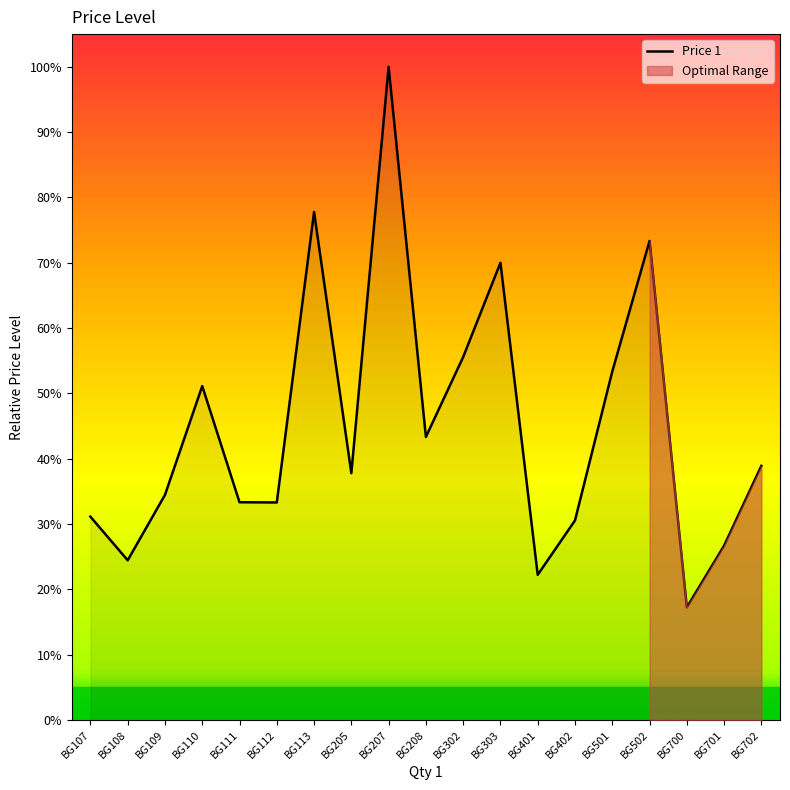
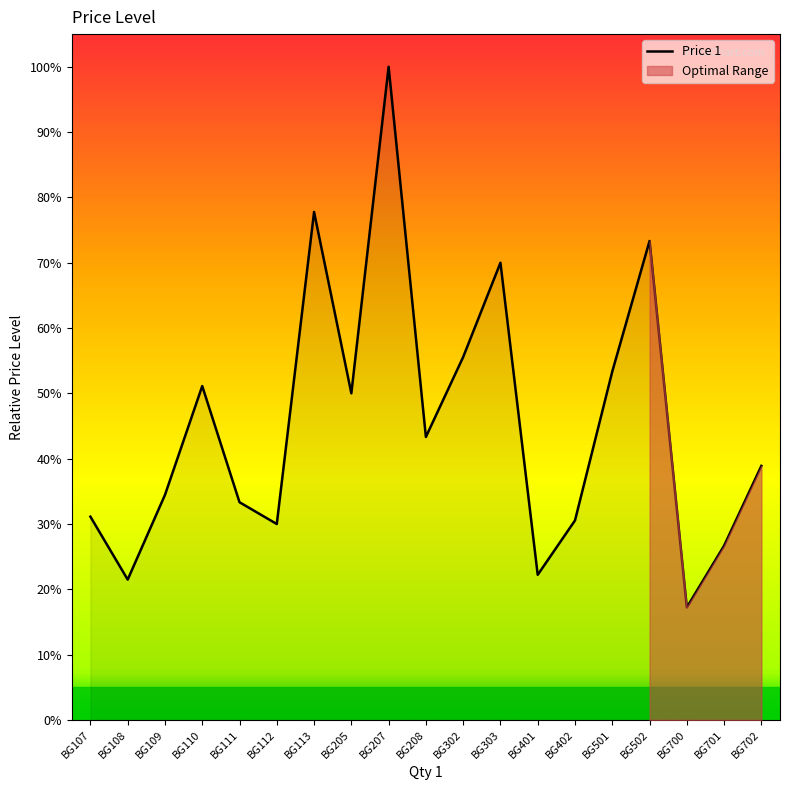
Price 1, BG108: 24% -> 21%
Price 1, BG112: 33% -> 30%
Price 1, BG205: 38% -> 50%
